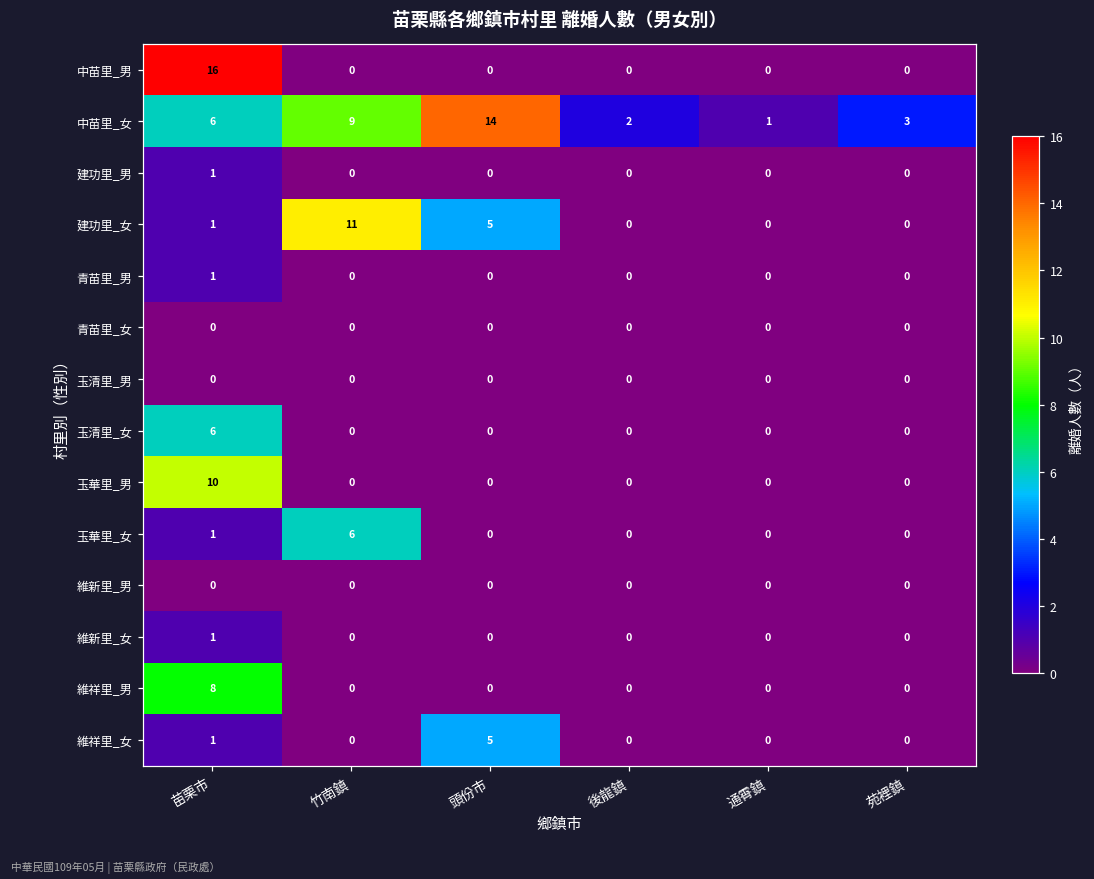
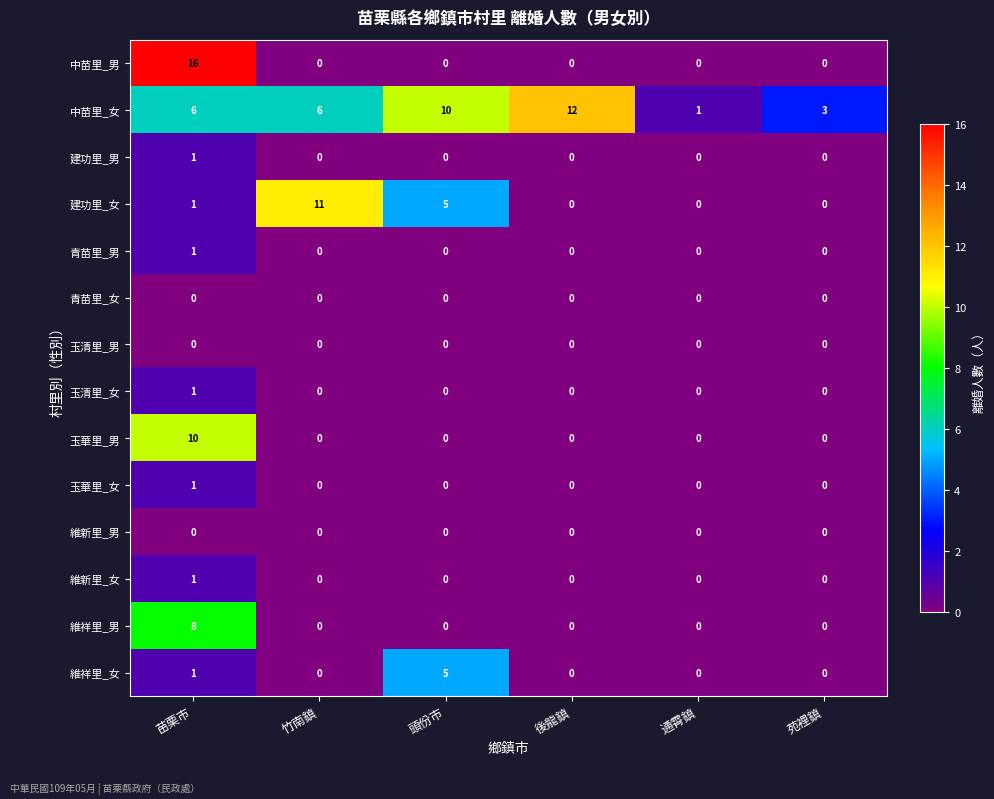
中苗里_女, 竹南鎮: 9 -> 6
中苗里_女, 頭份市: 14 -> 10
中苗里_女, 後龍鎮: 2 -> 12
玉清里_女, 苗栗市: 6 -> 1
玉華里_女, 竹南鎮: 6 -> 0
